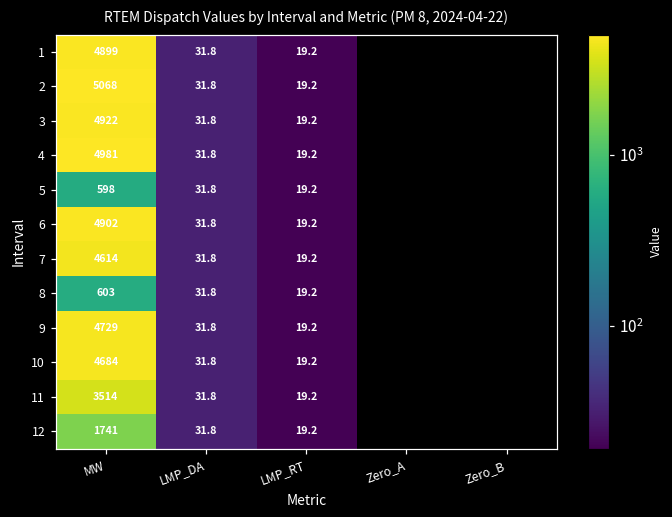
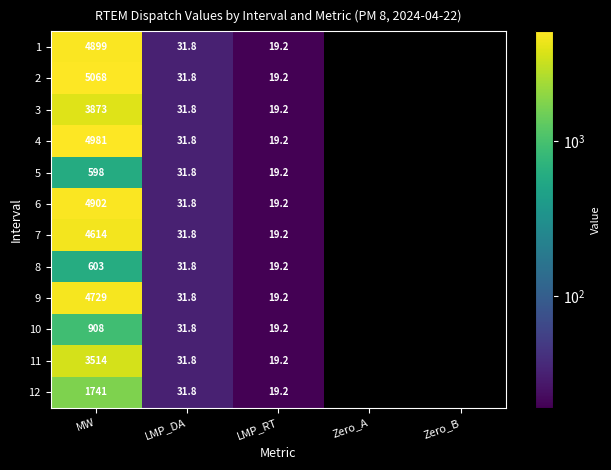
3, MW: 4922 -> 3873
10, MW: 4684 -> 908
